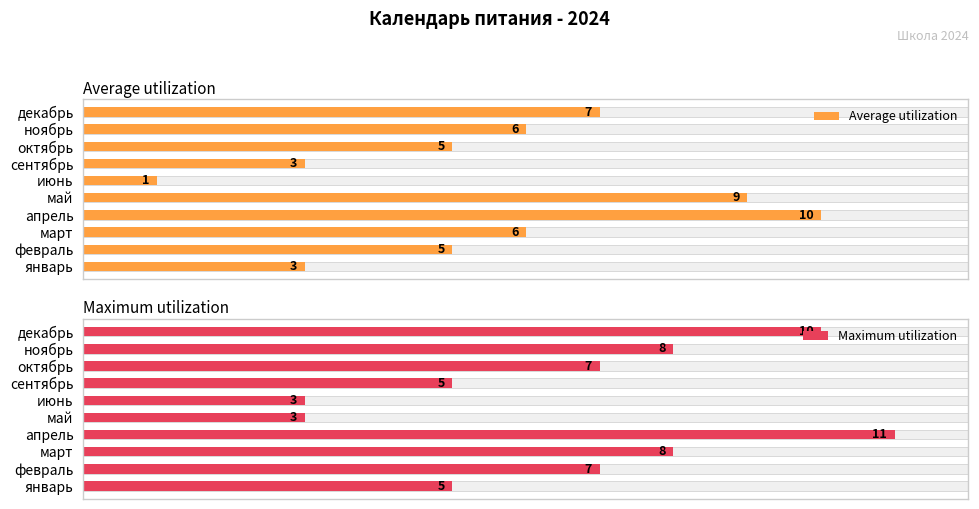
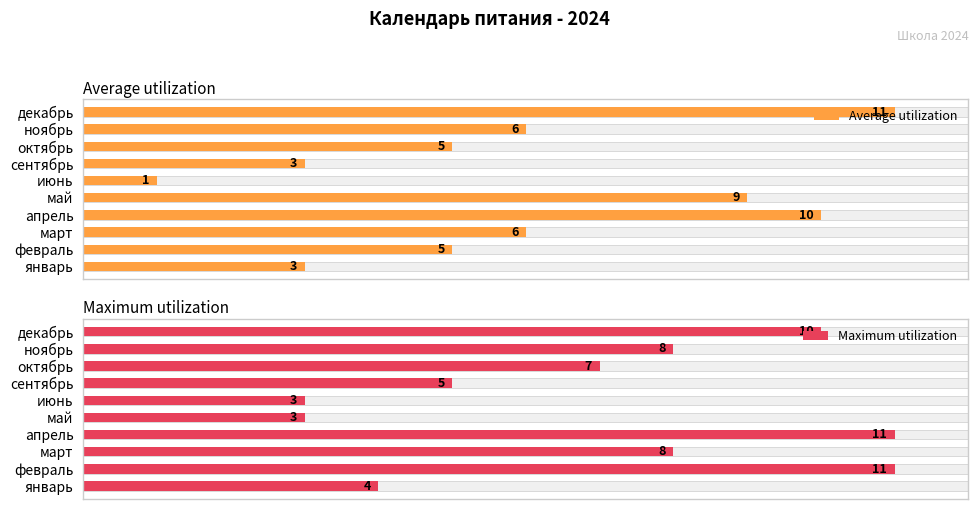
Average utilization, Average utilization, декабрь: 7 -> 11
Maximum utilization, Maximum utilization, февраль: 7 -> 11
Maximum utilization, Maximum utilization, январь: 5 -> 4
